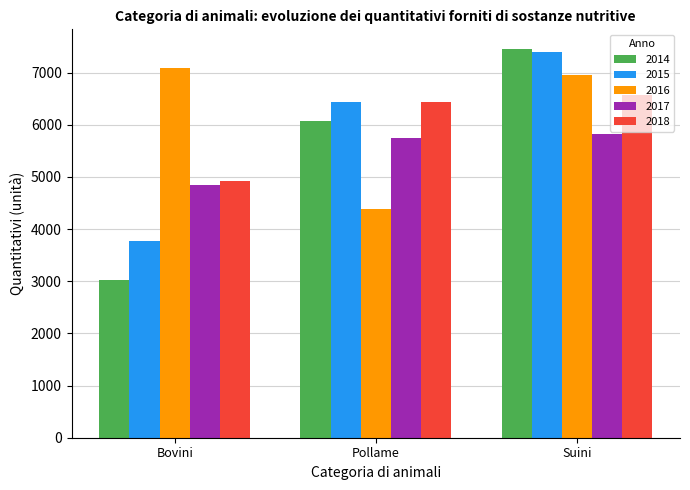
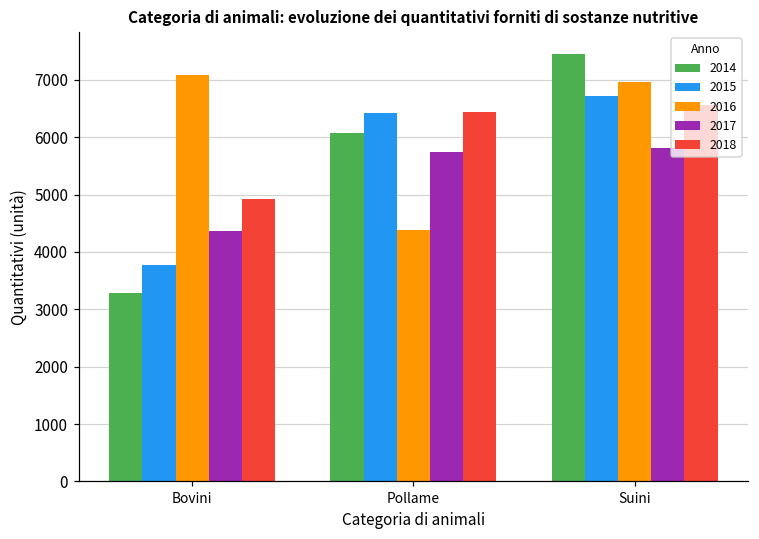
2014, Bovini: 3000 -> 3300
2017, Bovini: 4900 -> 4400
2015, Suini: 7400 -> 6700
